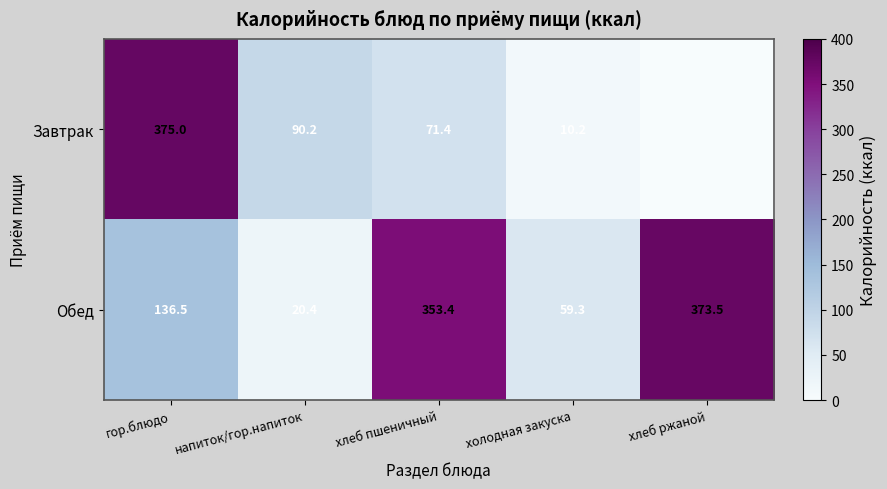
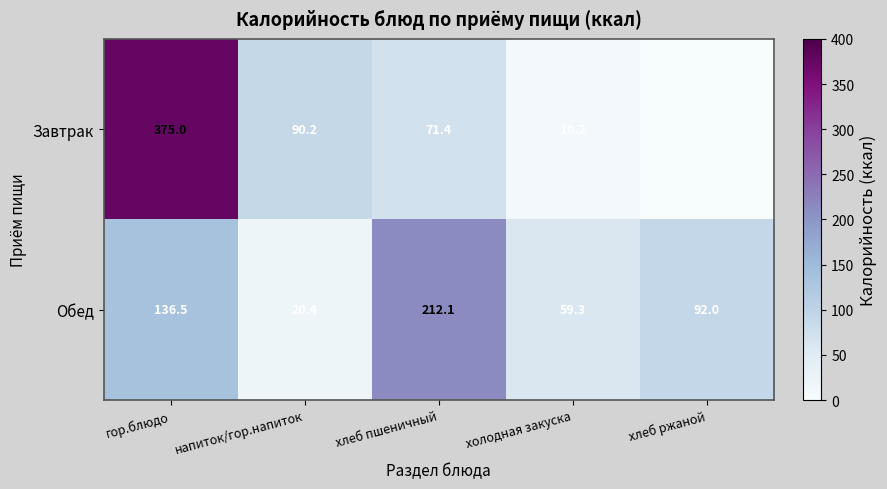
Обед, хлеб пшеничный: 353.4 -> 212.1
Обед, хлеб ржаной: 373.5 -> 92.0
